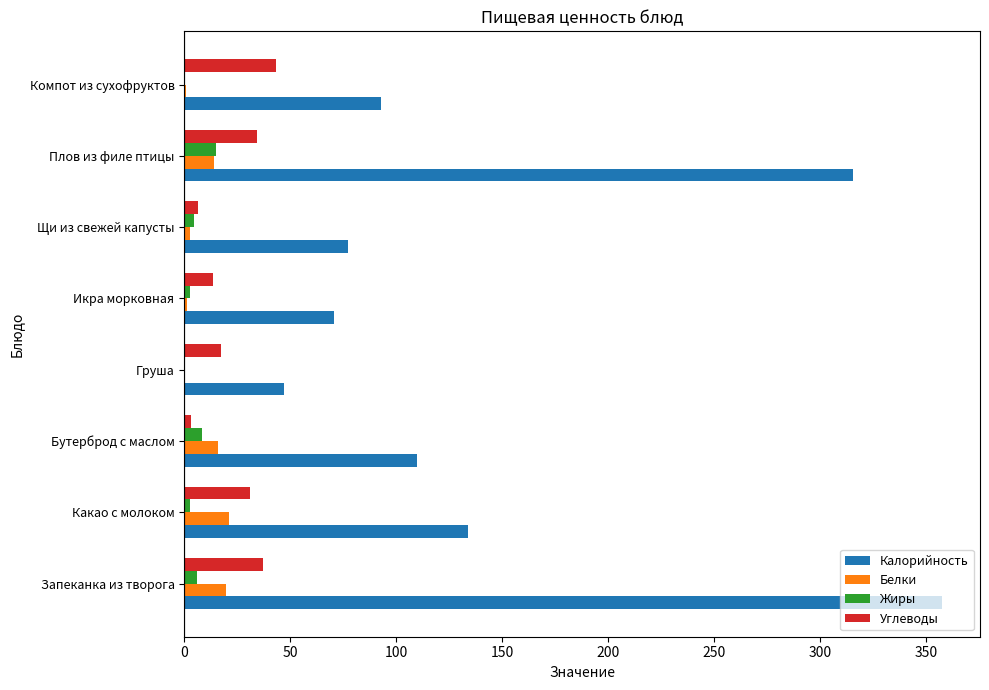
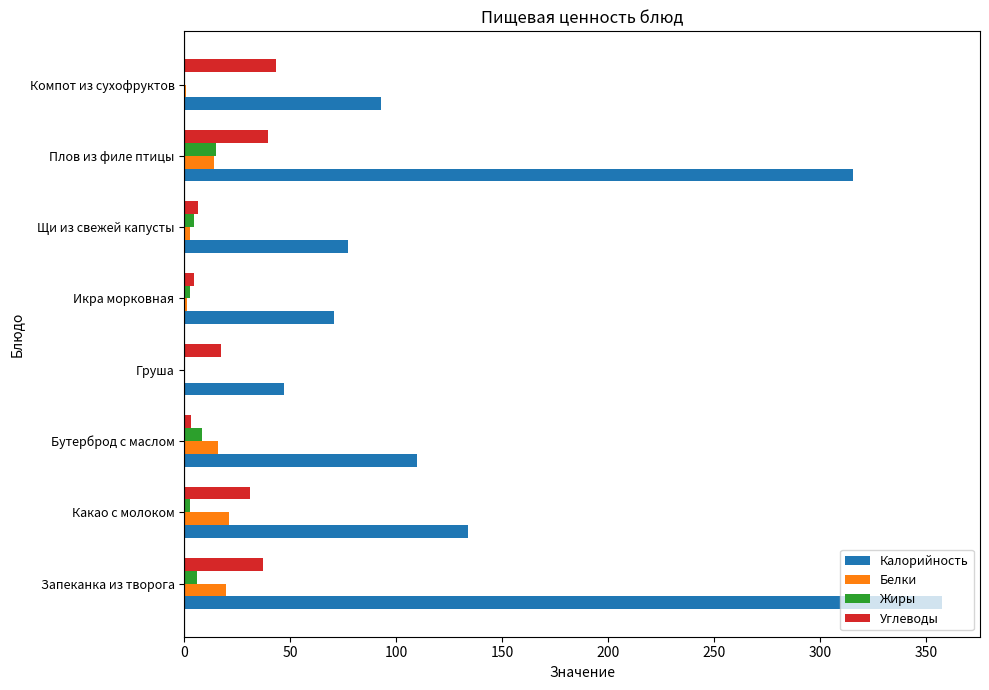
Углеводы, Плов из филе птицы: 34 -> 40
Углеводы, Икра морковная: 14 -> 5
